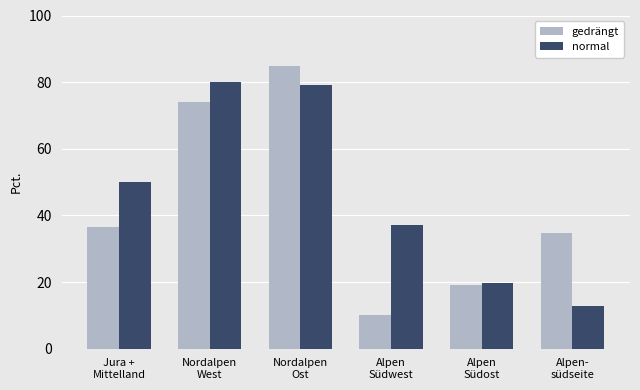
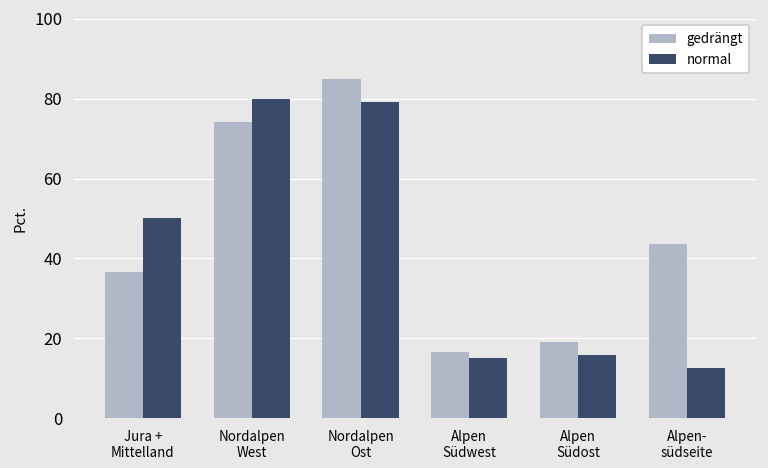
gedrängt, Alpen Südwest: 10 -> 17
normal, Alpen Südwest: 37 -> 15
normal, Alpen Südost: 20 -> 16
gedrängt, Alpen- südseite: 35 -> 44
